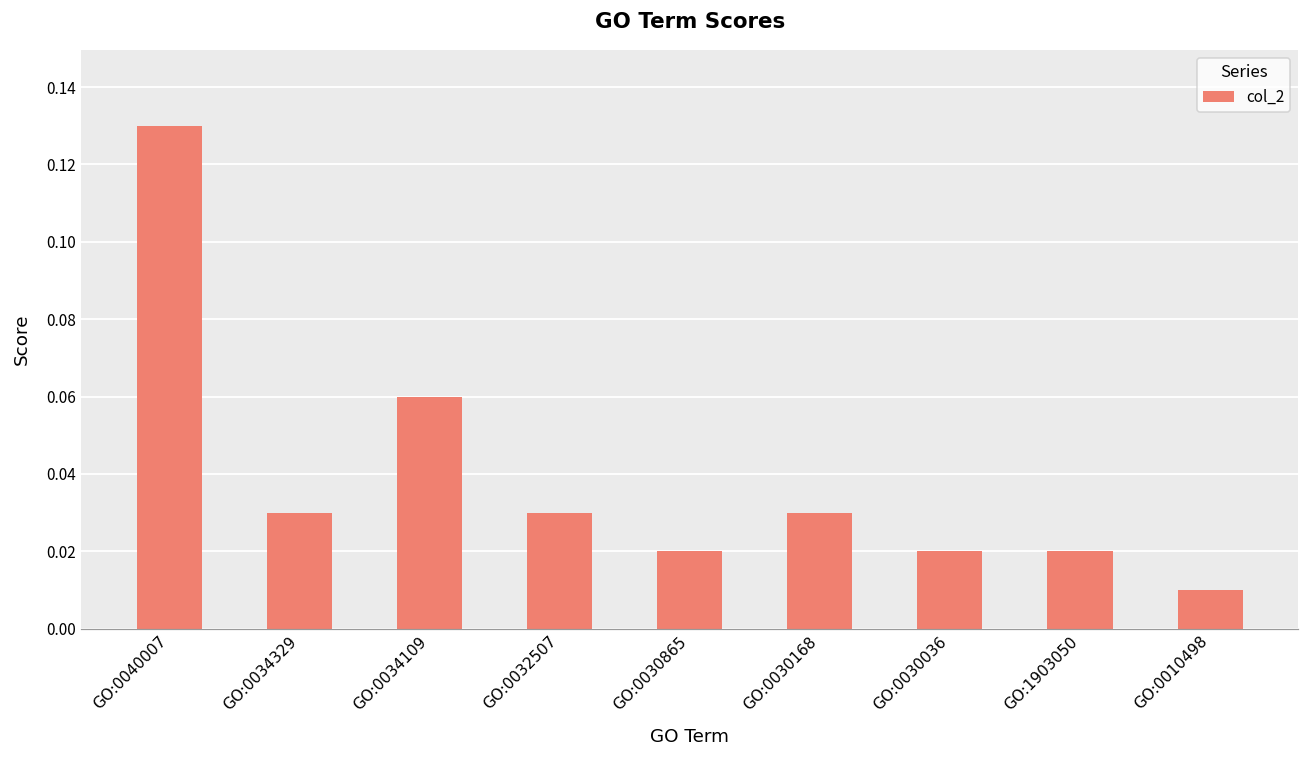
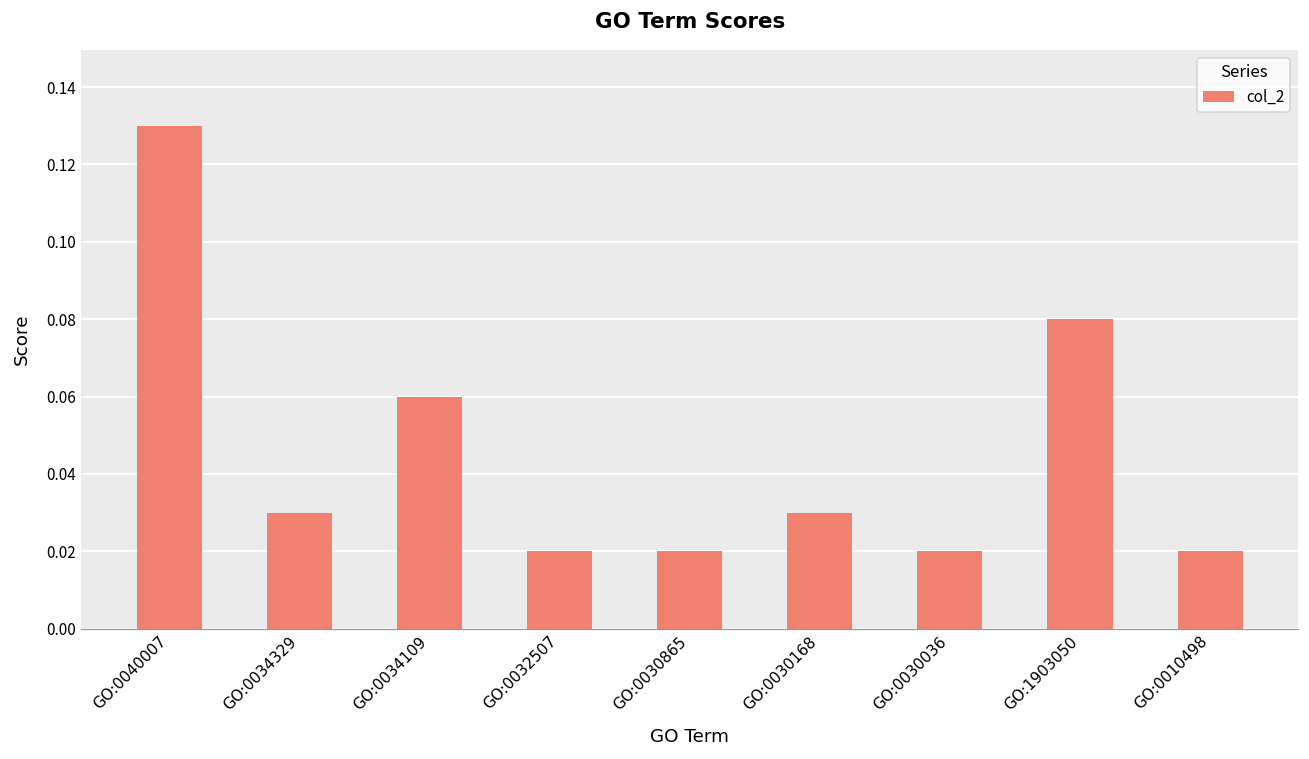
GO:0032507: 0.03 -> 0.02
GO:1903050: 0.02 -> 0.08
GO:0010498: 0.01 -> 0.02
